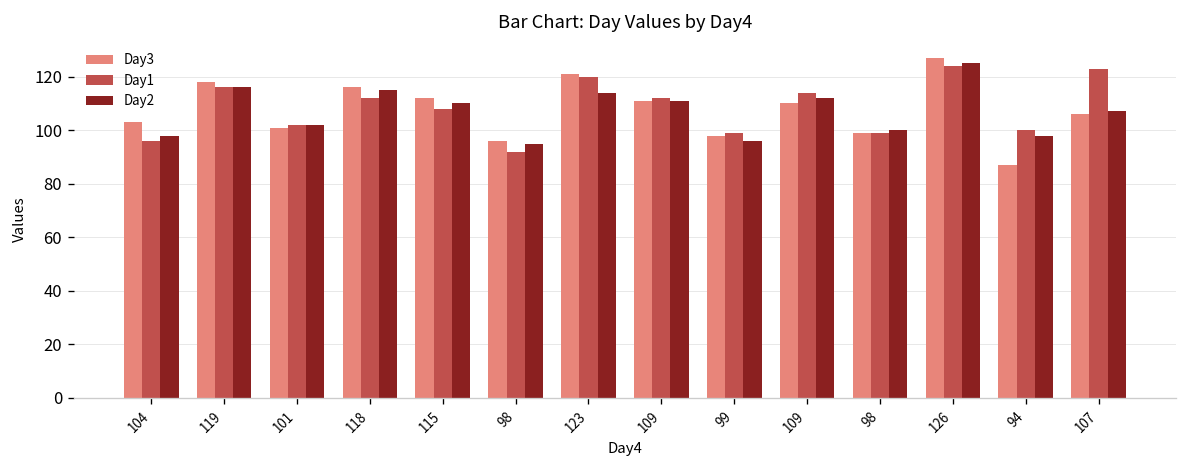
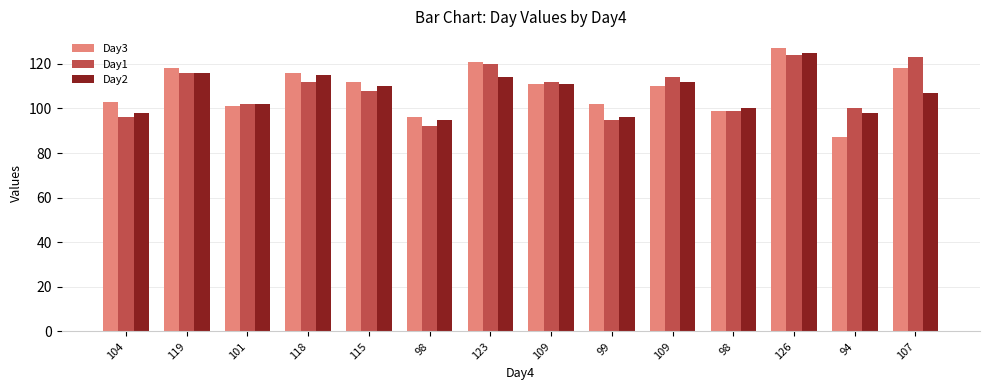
Day3, 99: 98 -> 102
Day1, 99: 99 -> 95
Day3, 107: 106 -> 118
